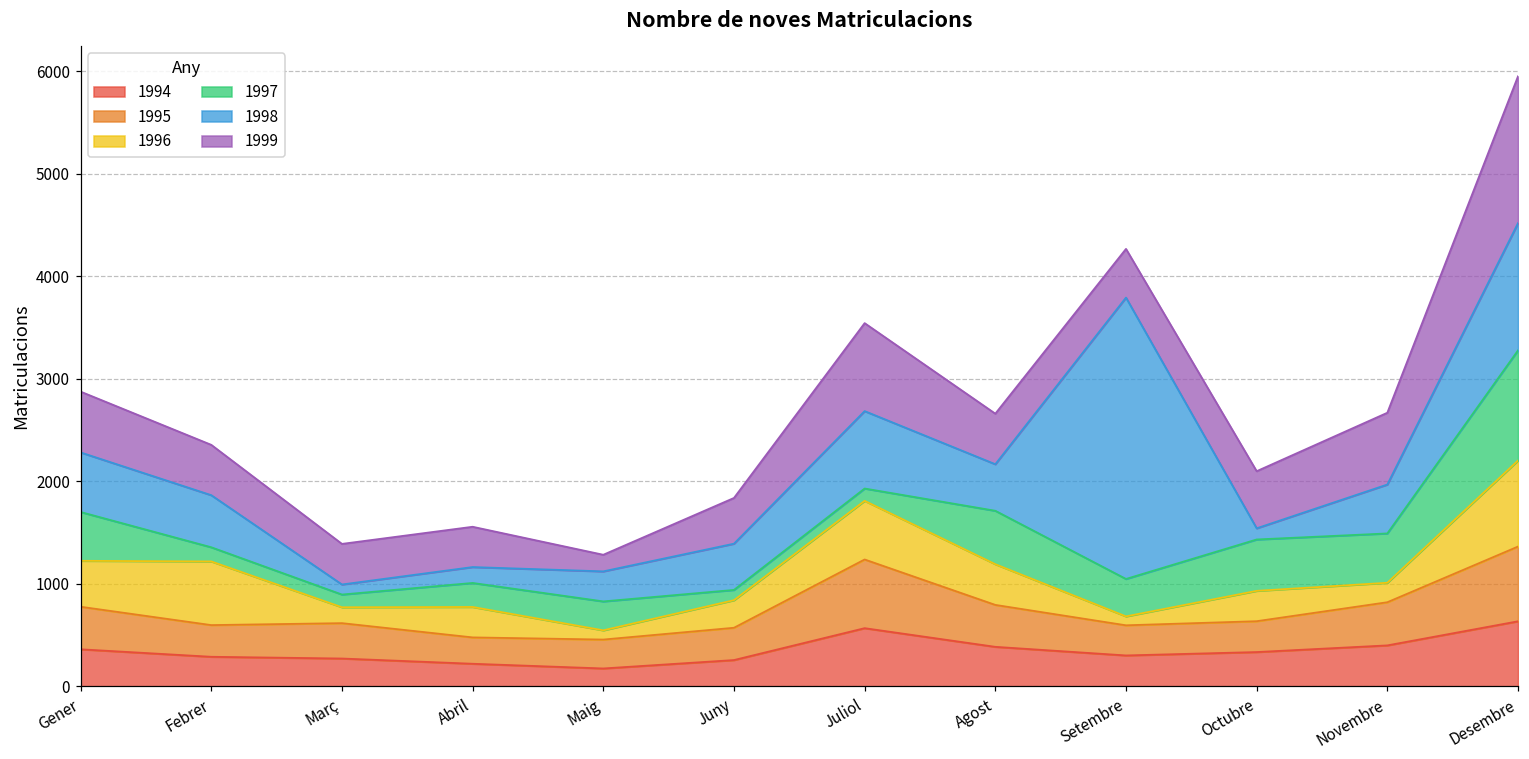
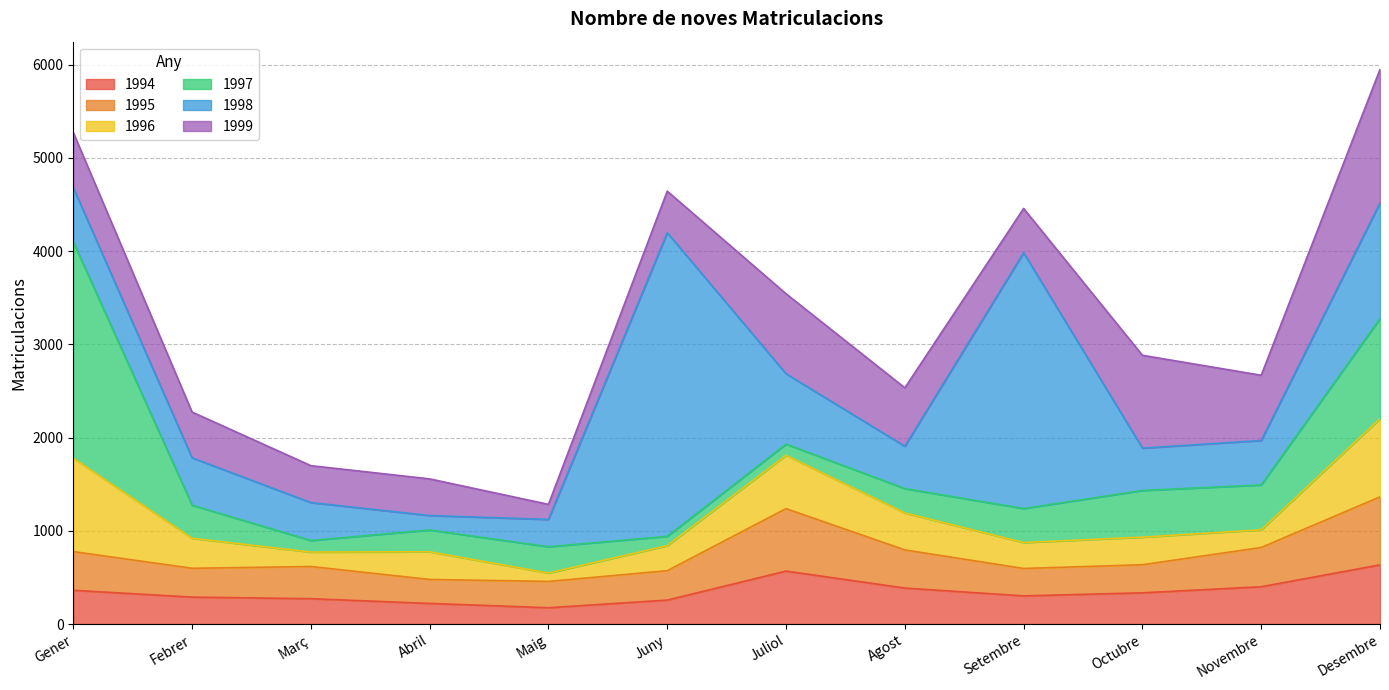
1996, Gener: 400 -> 1000
1997, Gener: 500 -> 2300
1996, Febrer: 600 -> 300
1997, Febrer: 100 -> 400
1998, Març: 100 -> 400
1998, Juny: 500 -> 3300
1997, Agost: 500 -> 300
1999, Agost: 500 -> 600
1996, Setembre: 100 -> 300
1998, Octubre: 100 -> 500
1999, Octubre: 600 -> 1000
